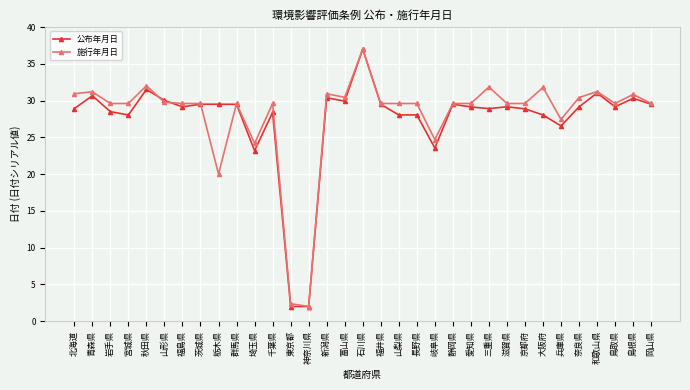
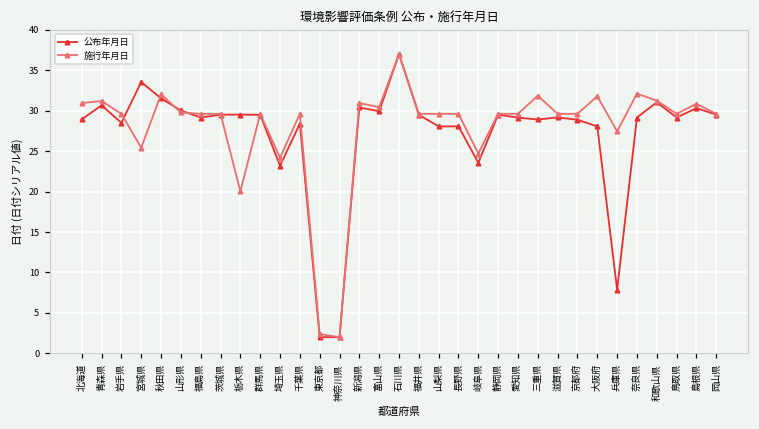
公布年月日, 宮城県: 28 -> 34
施行年月日, 宮城県: 30 -> 25
公布年月日, 兵庫県: 27 -> 8
施行年月日, 奈良県: 30 -> 32
